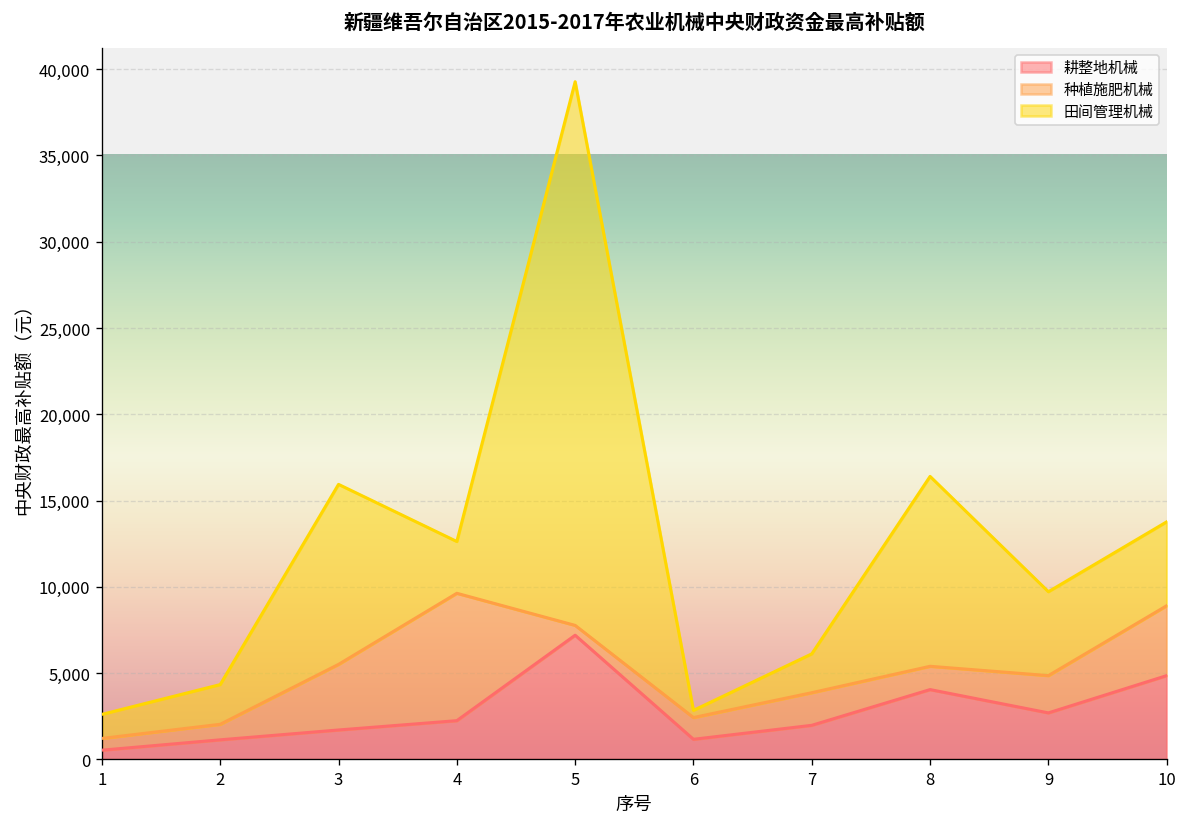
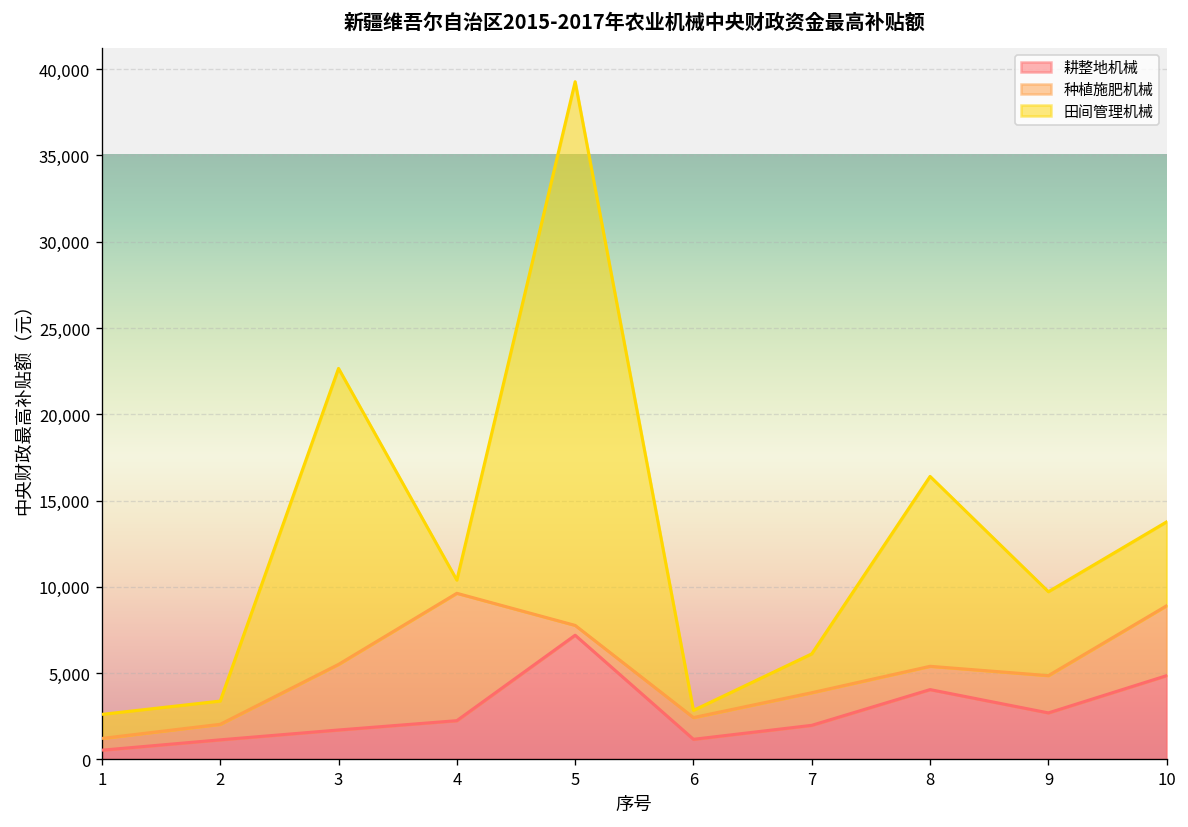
田间管理机械, 2: 2,300 -> 1,300
田间管理机械, 3: 10,400 -> 17,200
田间管理机械, 4: 3,000 -> 800
